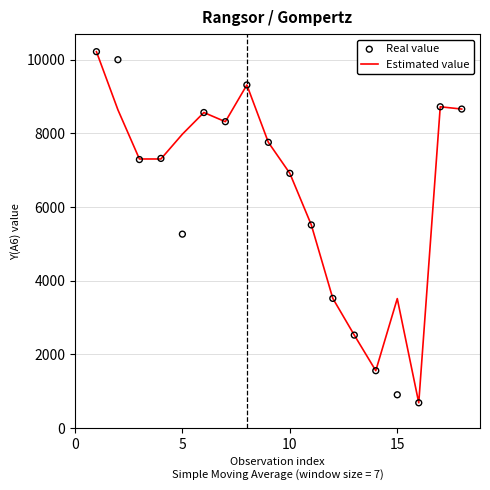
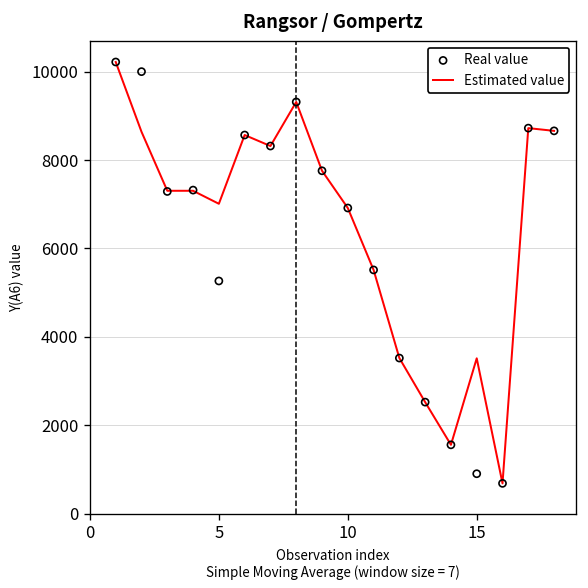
Estimated value, 5: 8000 -> 7000
